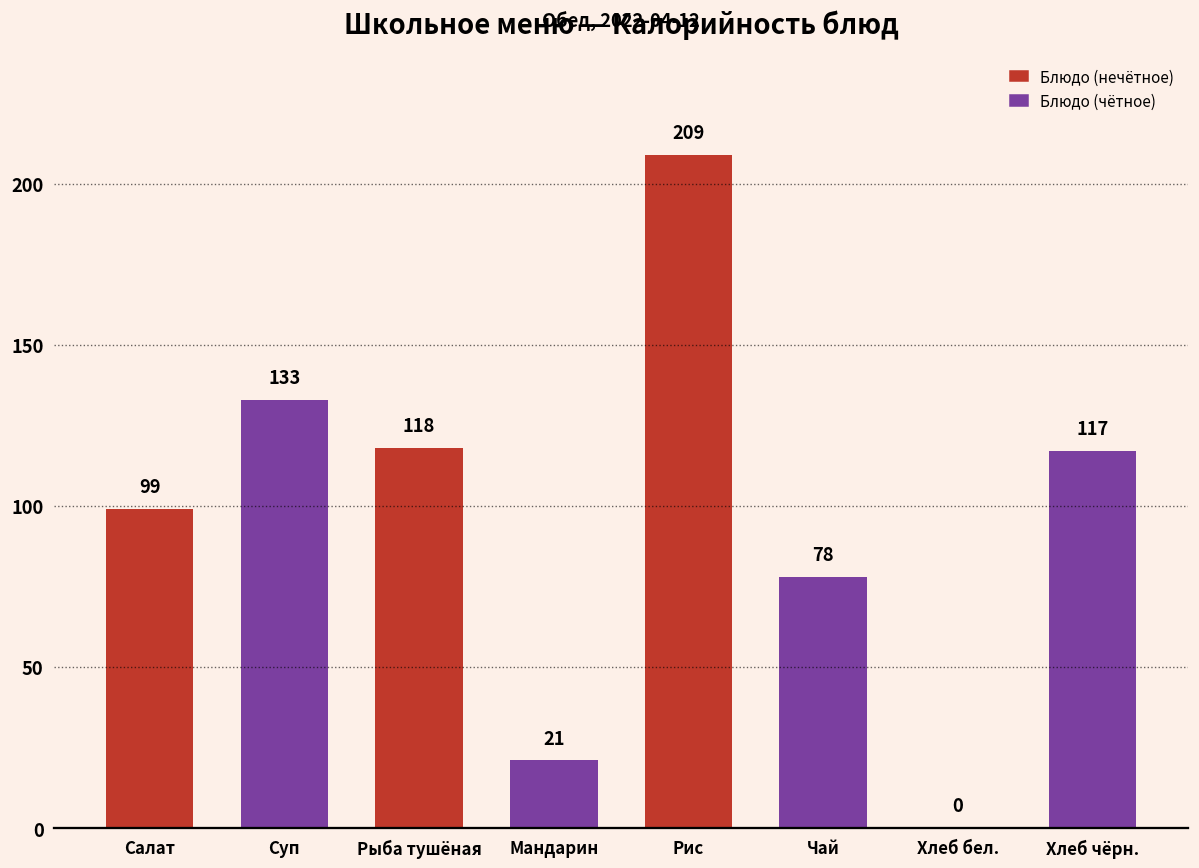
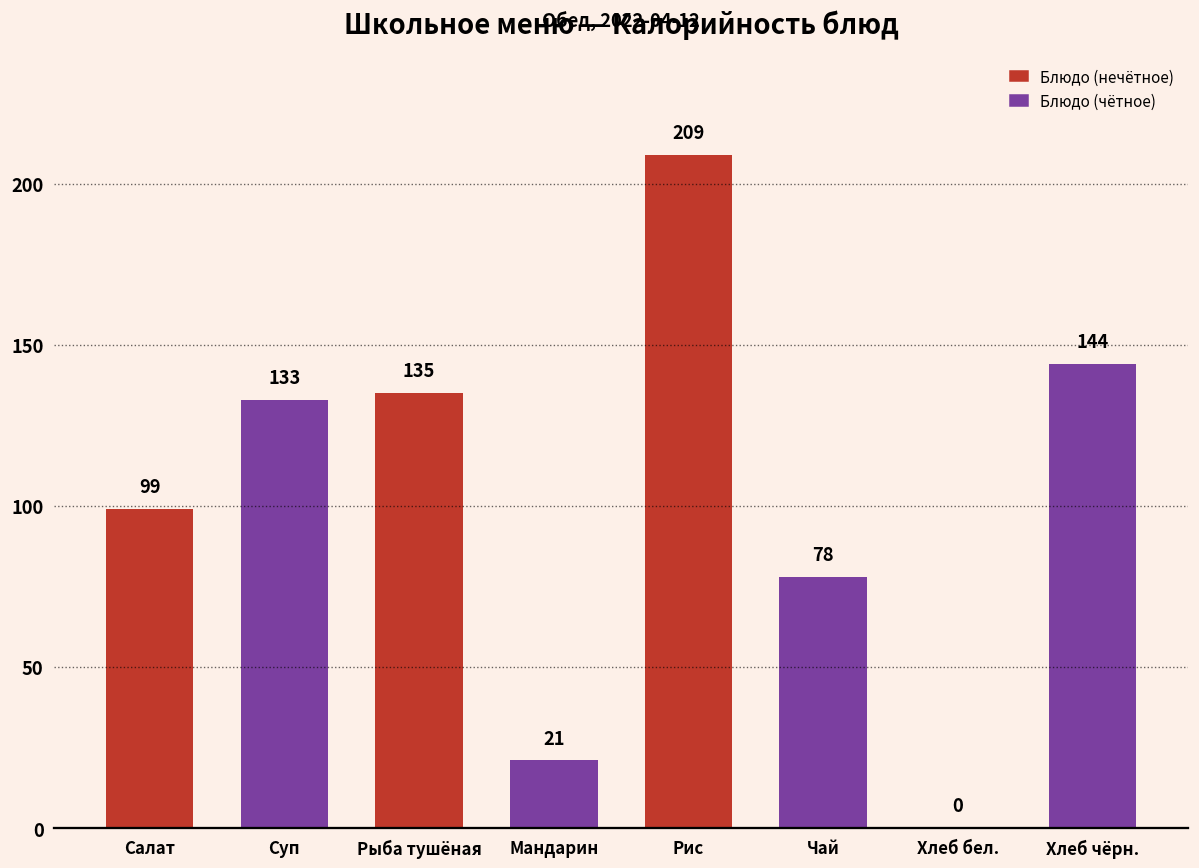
Рыба тушёная: 118 -> 135
Хлеб чёрн.: 117 -> 144
